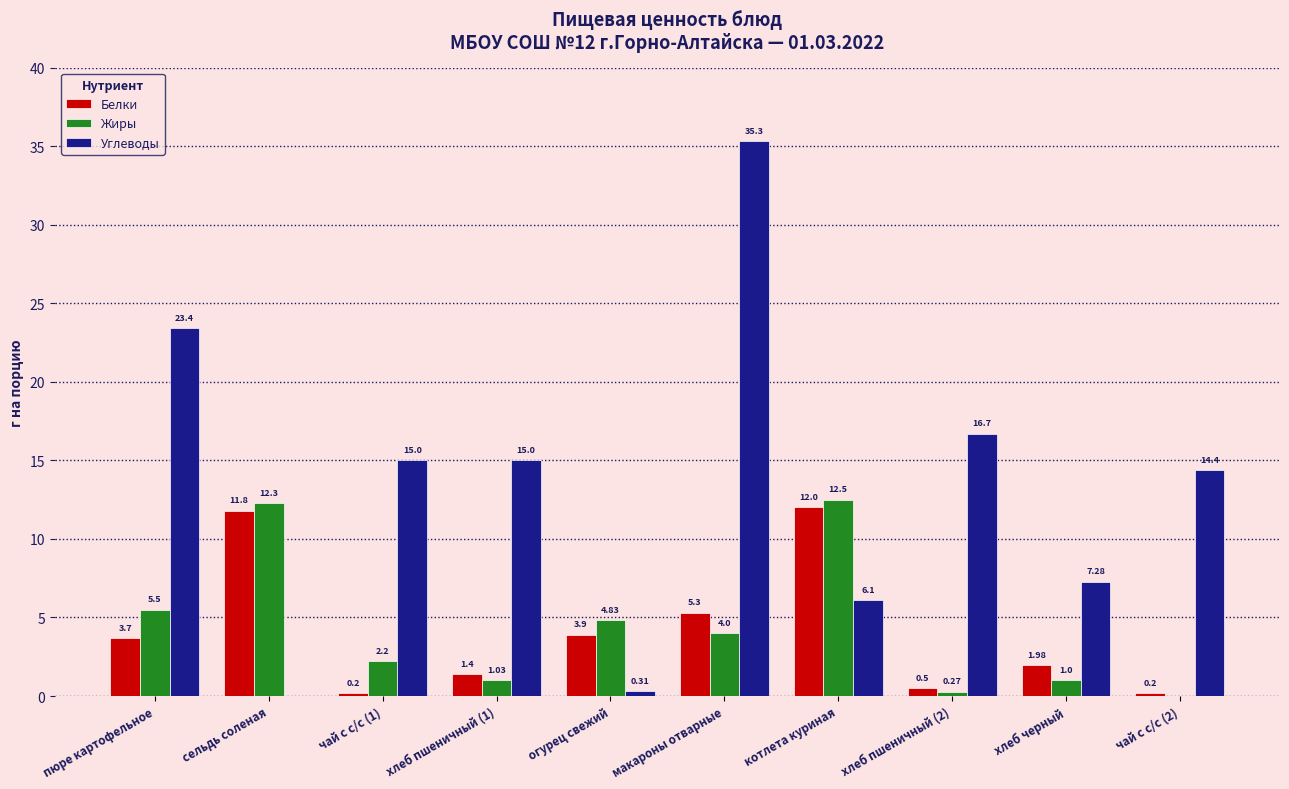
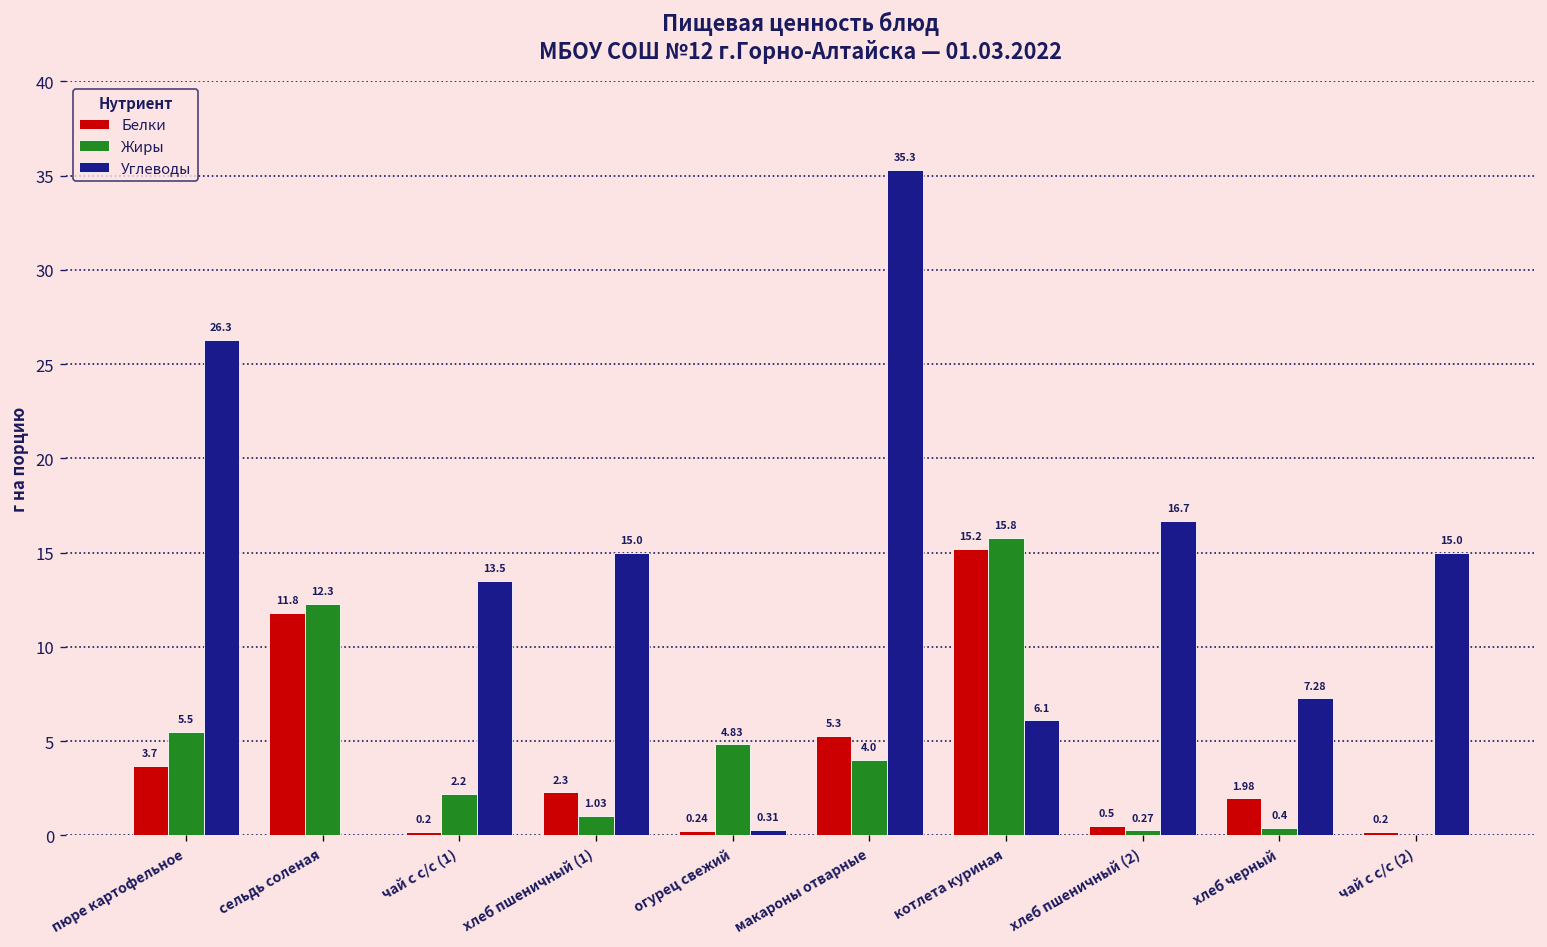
Углеводы, пюре картофельное: 23.4 -> 26.3
Углеводы, чай с с/с (1): 15.0 -> 13.5
Белки, хлеб пшеничный (1): 1.4 -> 2.3
Белки, огурец свежий: 3.9 -> 0.24
Белки, котлета куриная: 12.0 -> 15.2
Жиры, котлета куриная: 12.5 -> 15.8
Жиры, хлеб черный: 1.0 -> 0.4
Углеводы, чай с с/с (2): 14.4 -> 15.0
